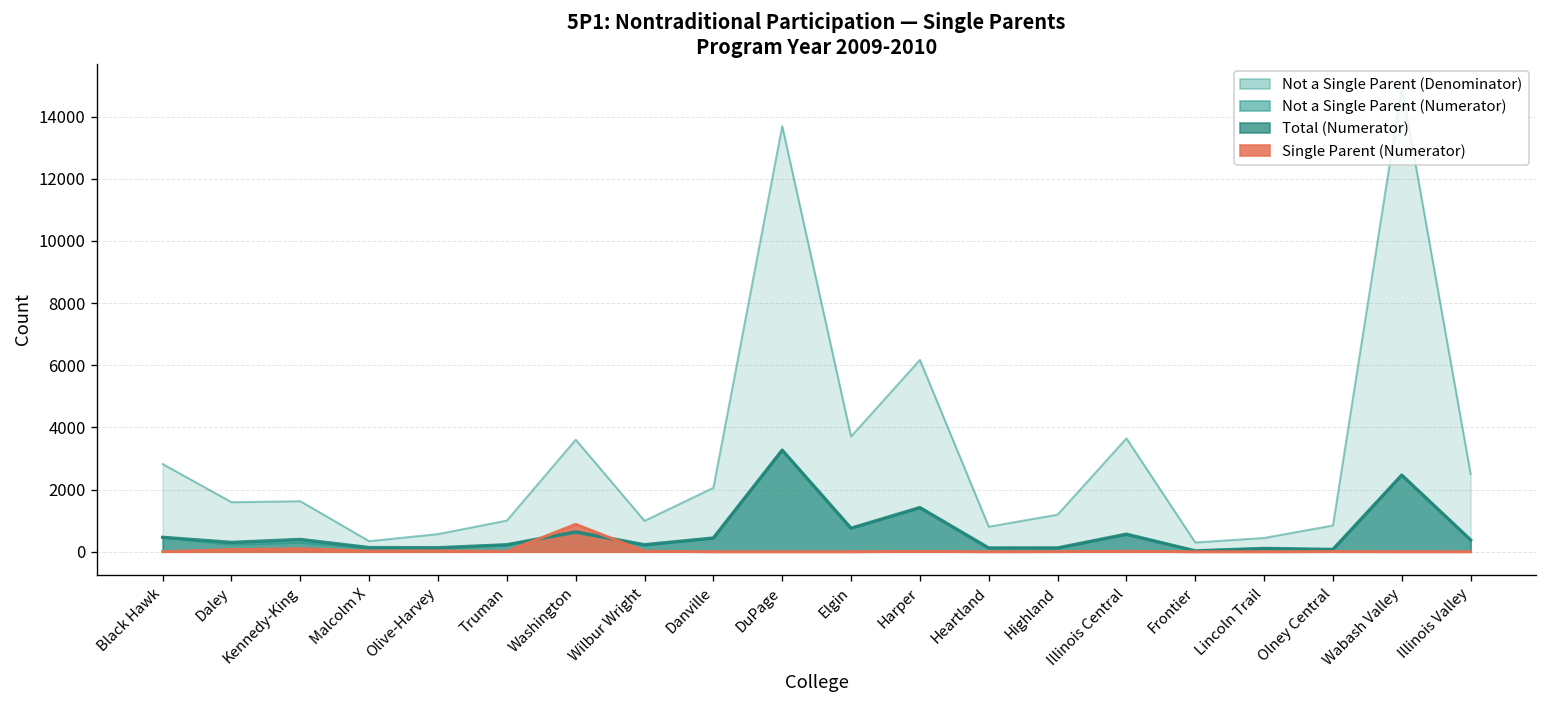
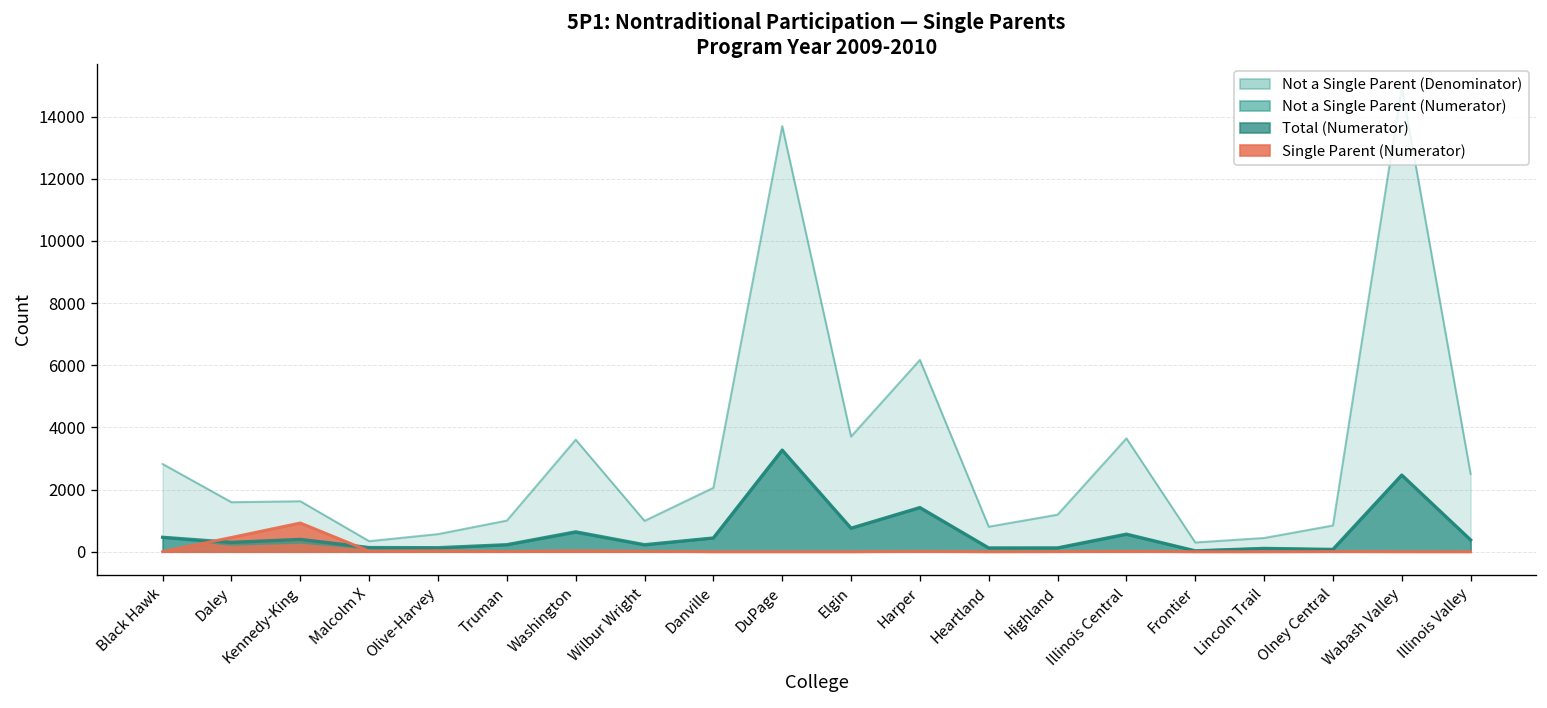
Single Parent (Numerator), Daley: 100 -> 500
Single Parent (Numerator), Kennedy-King: 100 -> 900
Single Parent (Numerator), Washington: 900 -> 0
